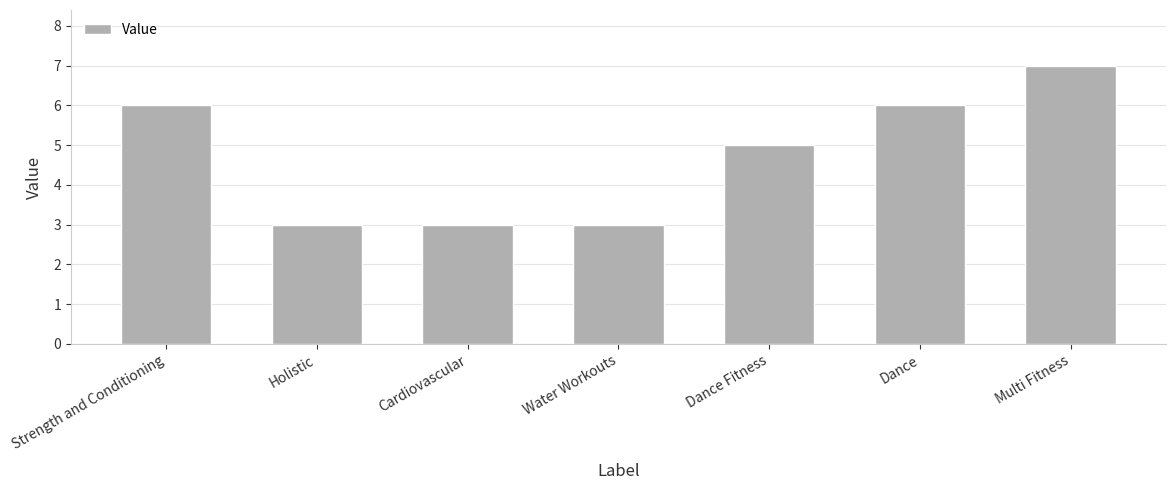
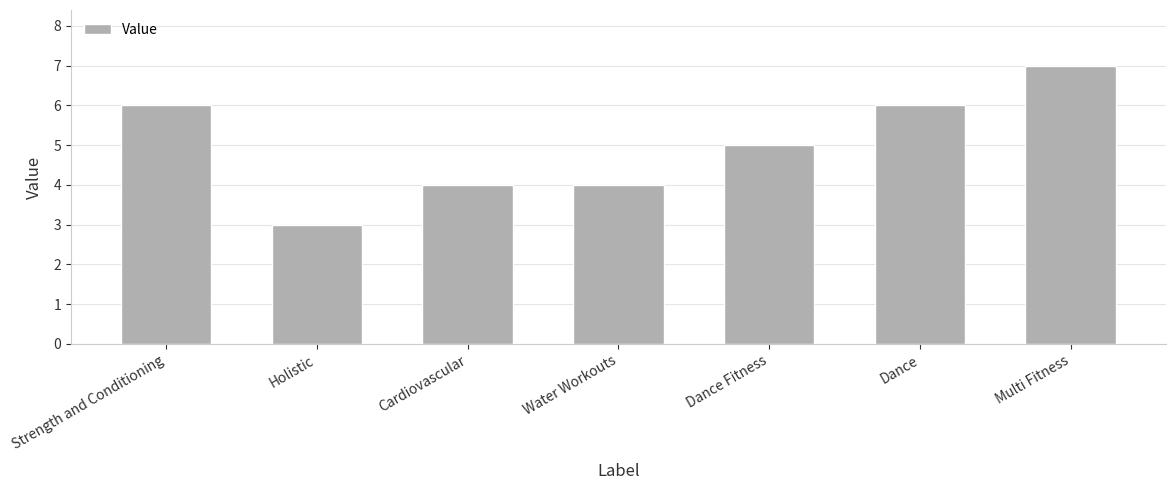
Cardiovascular: 3 -> 4
Water Workouts: 3 -> 4
